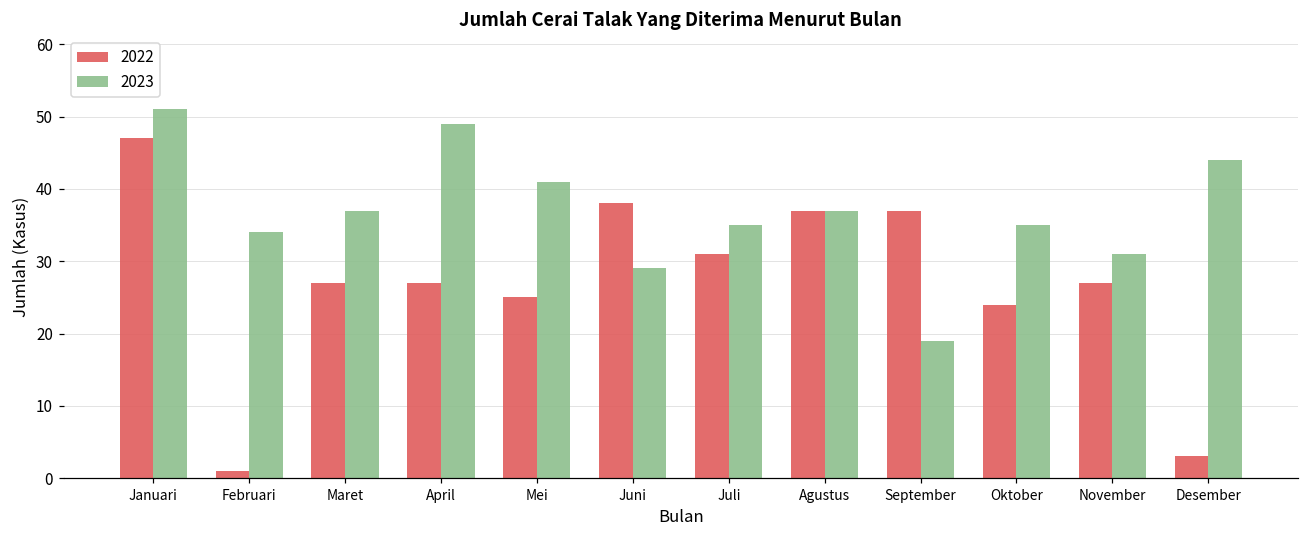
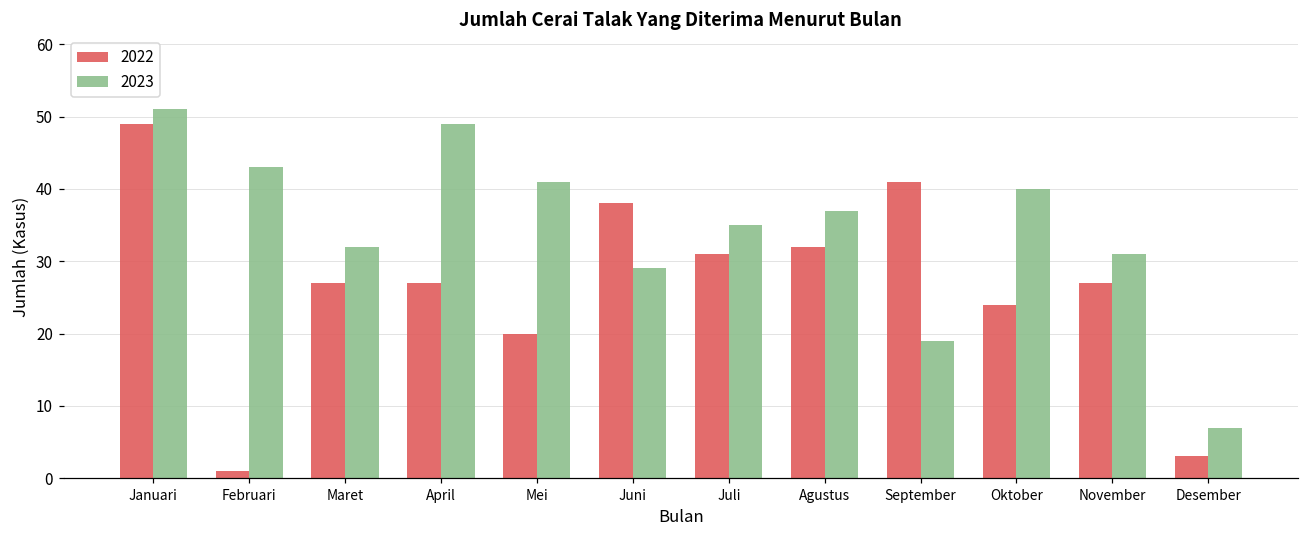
2022, Januari: 47 -> 49
2023, Februari: 34 -> 43
2023, Maret: 37 -> 32
2022, Mei: 25 -> 20
2022, Agustus: 37 -> 32
2022, September: 37 -> 41
2023, Oktober: 35 -> 40
2023, Desember: 44 -> 7
